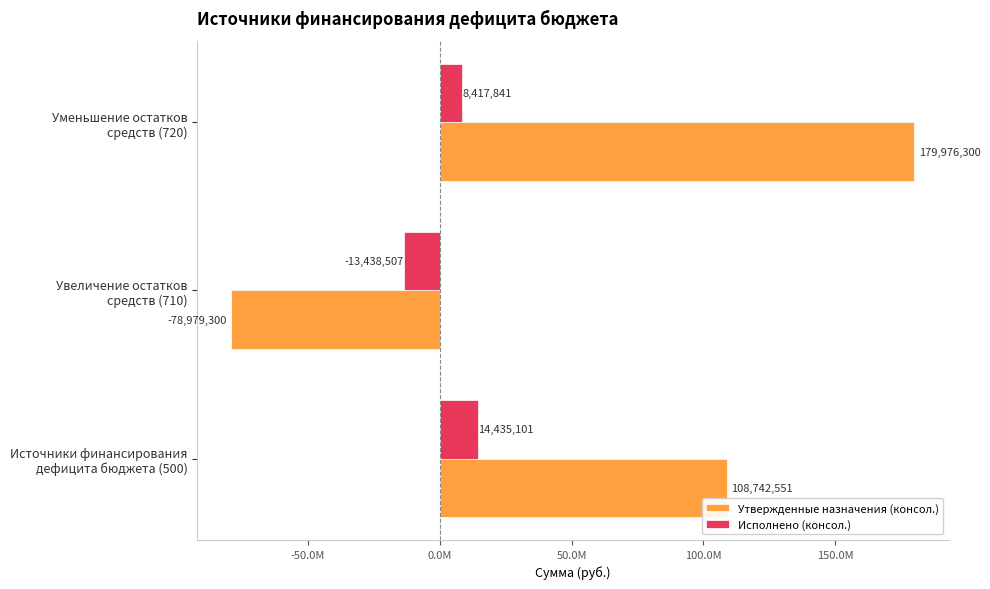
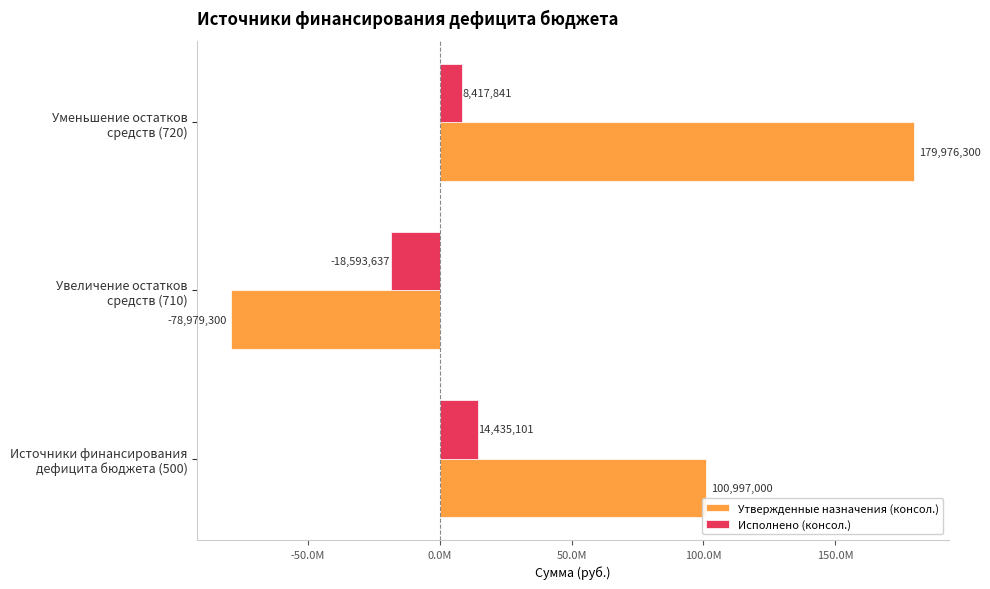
Исполнено (консол.), Увеличение остатков средств (710): -13,438,507 -> -18,593,637
Утвержденные назначения (консол.), Источники финансирования дефицита бюджета (500): 108,742,551 -> 100,997,000
